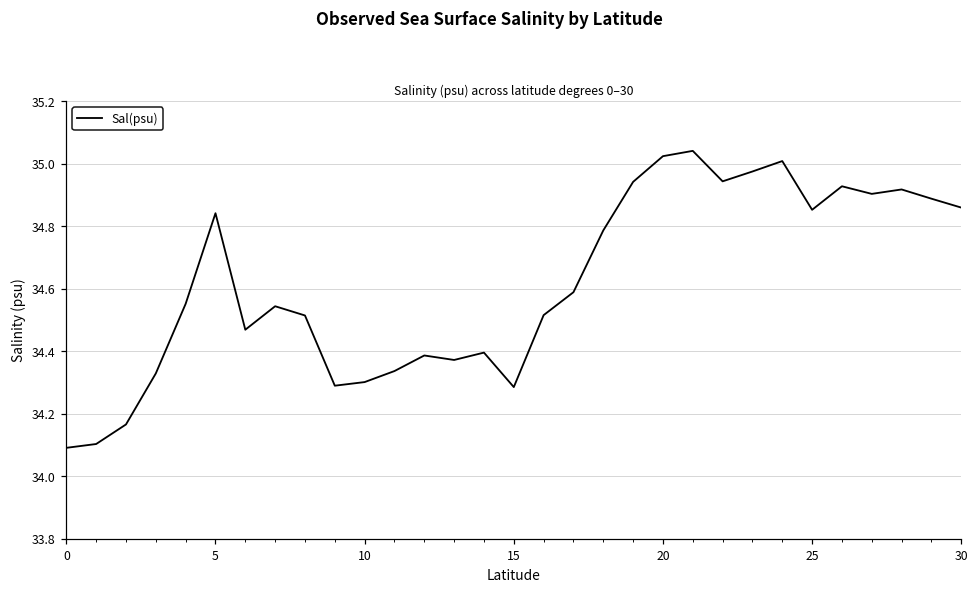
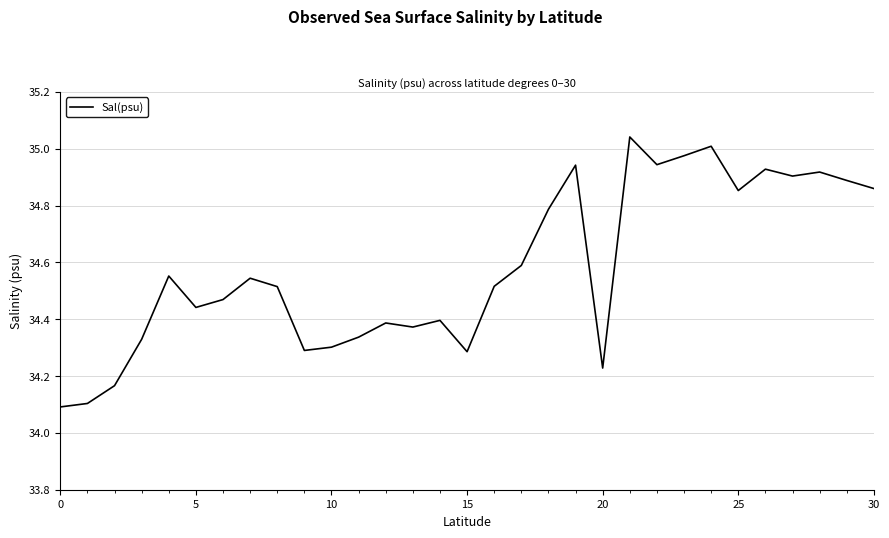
5: 34.84 -> 34.44
20: 35.02 -> 34.23
